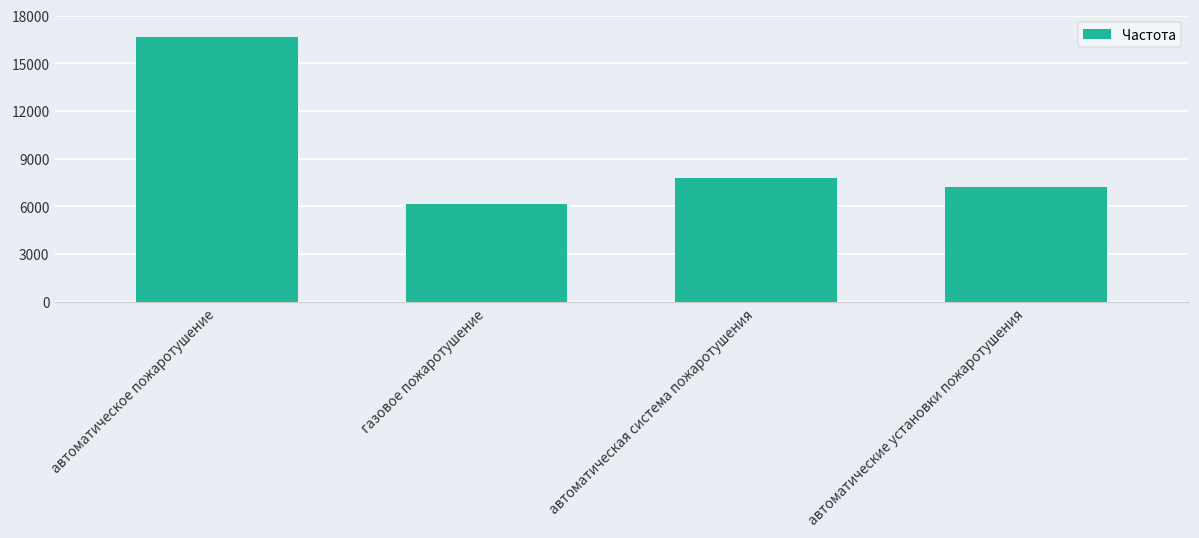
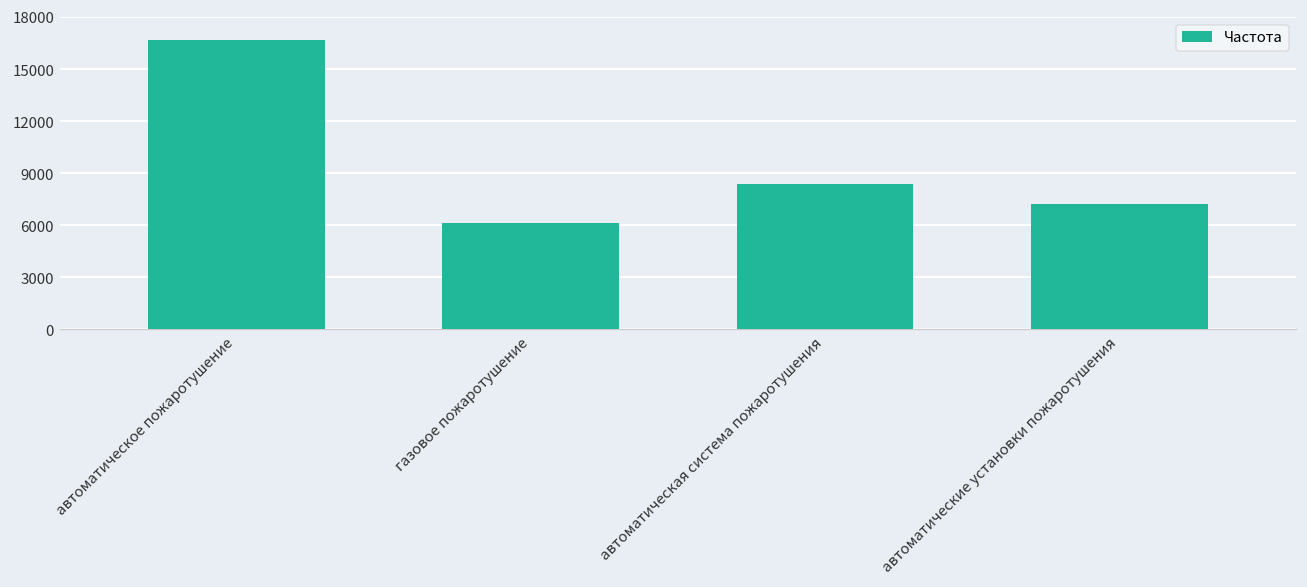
автоматическая система пожаротушения: 7800 -> 8400
